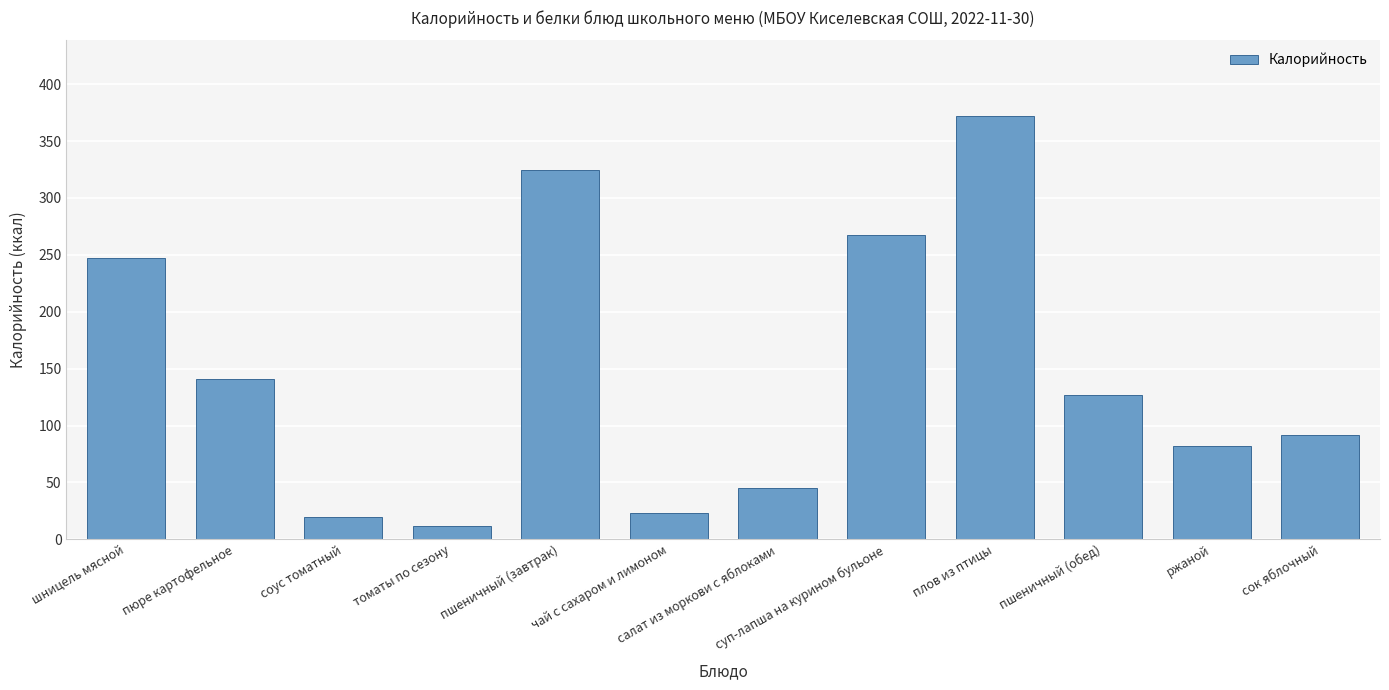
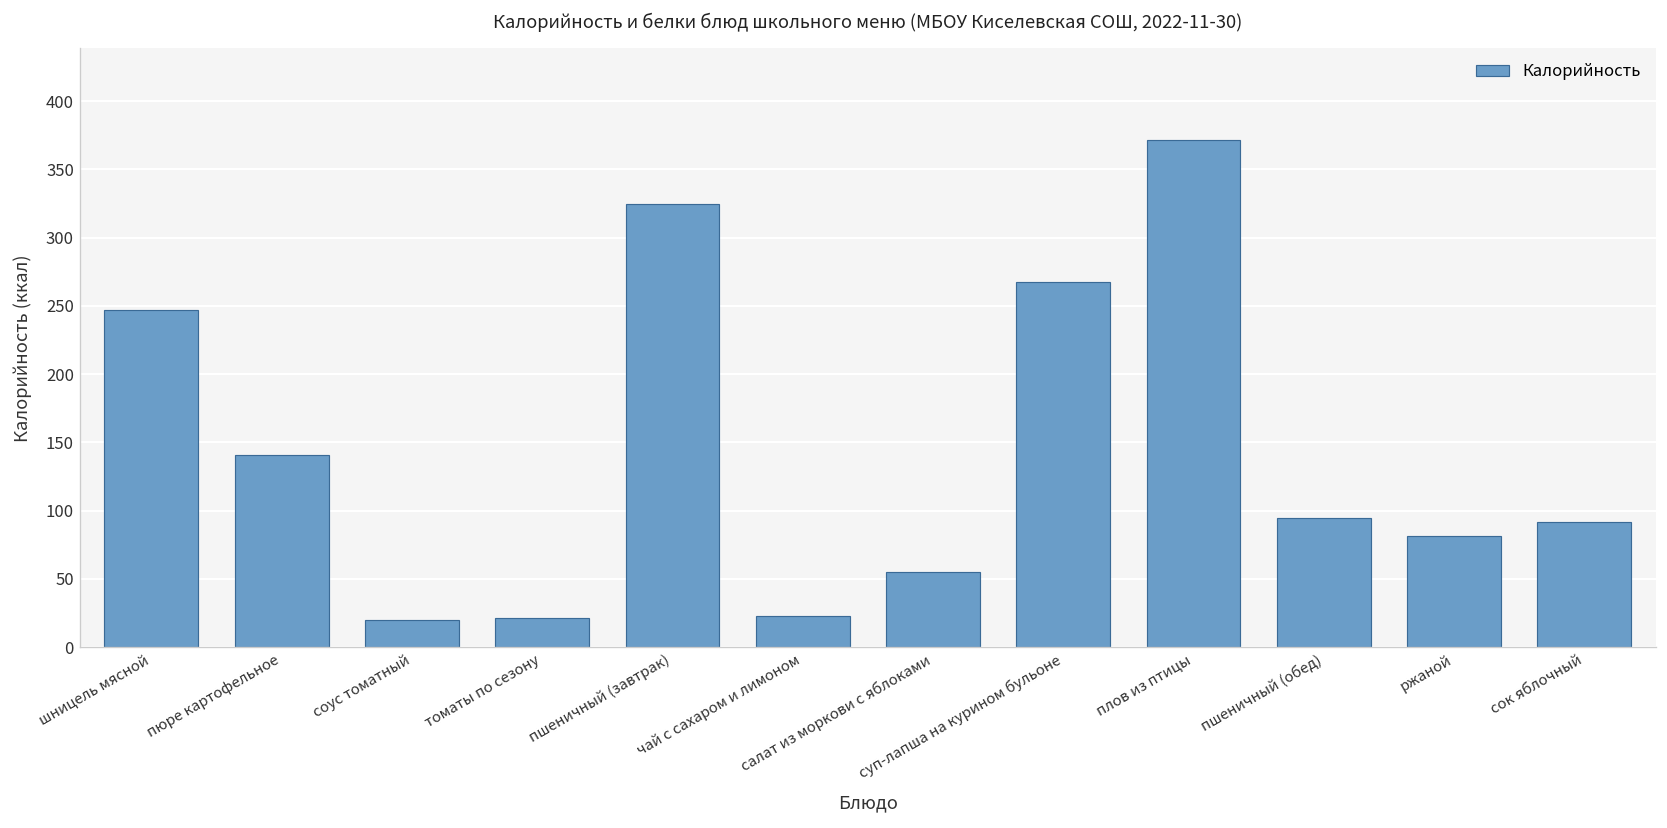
томаты по сезону: 12 -> 21
салат из моркови с яблоками: 45 -> 55
пшеничный (обед): 127 -> 95
